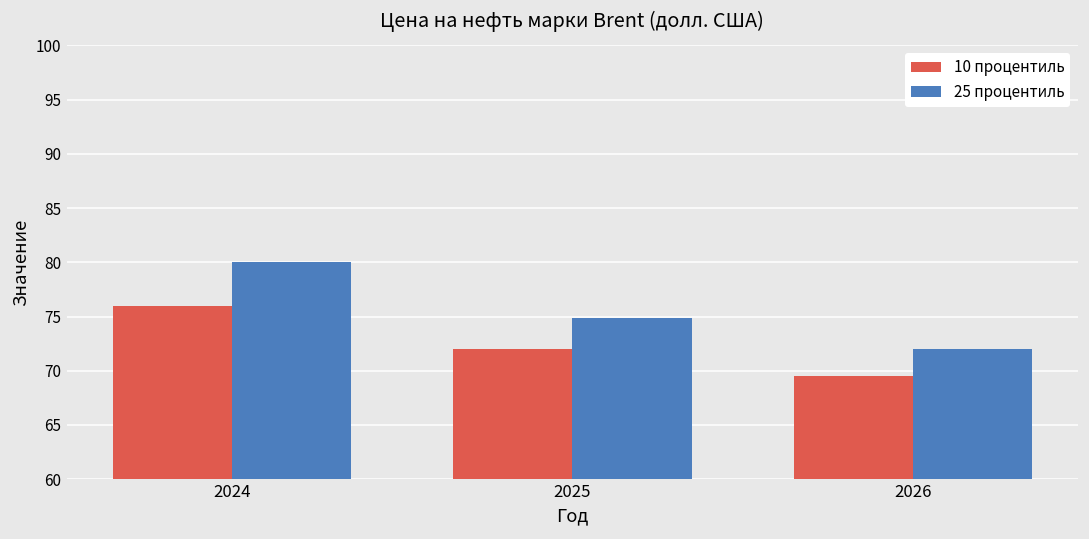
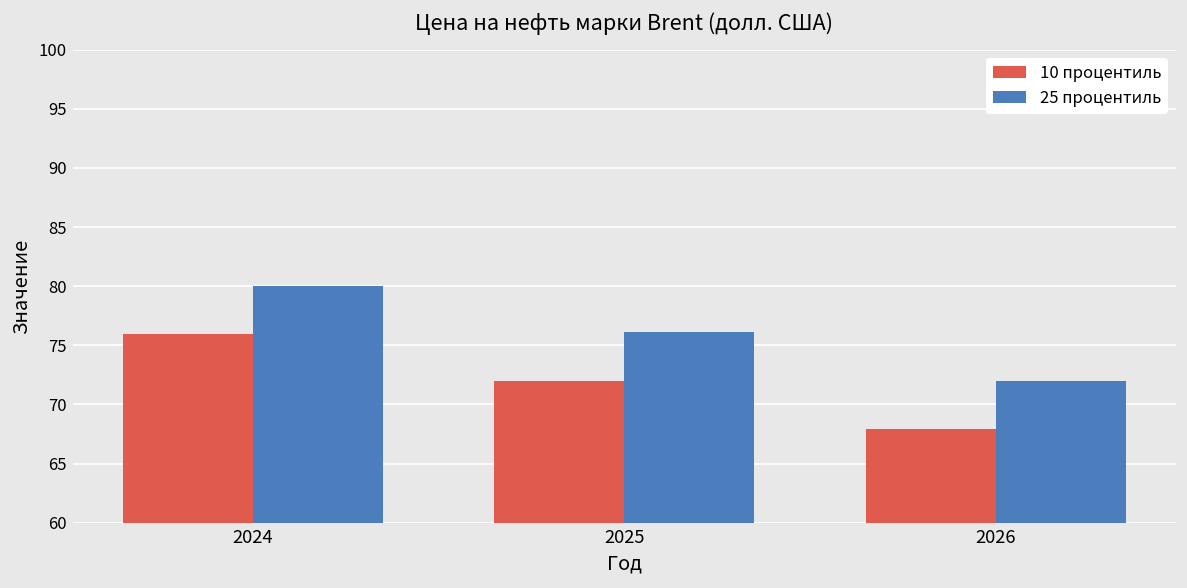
25 процентиль, 2025: 75 -> 76
10 процентиль, 2026: 70 -> 68
